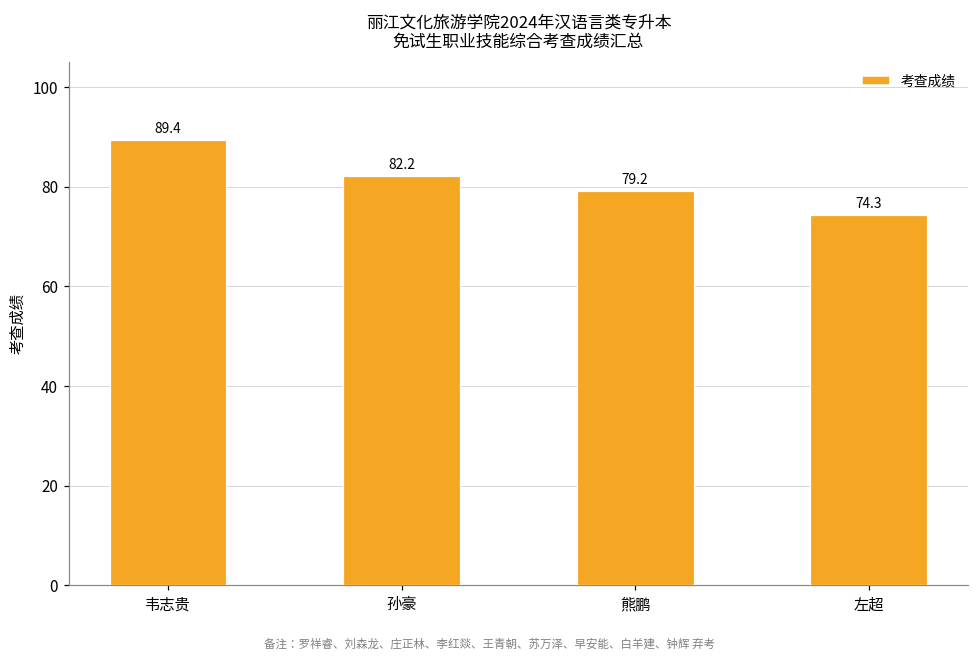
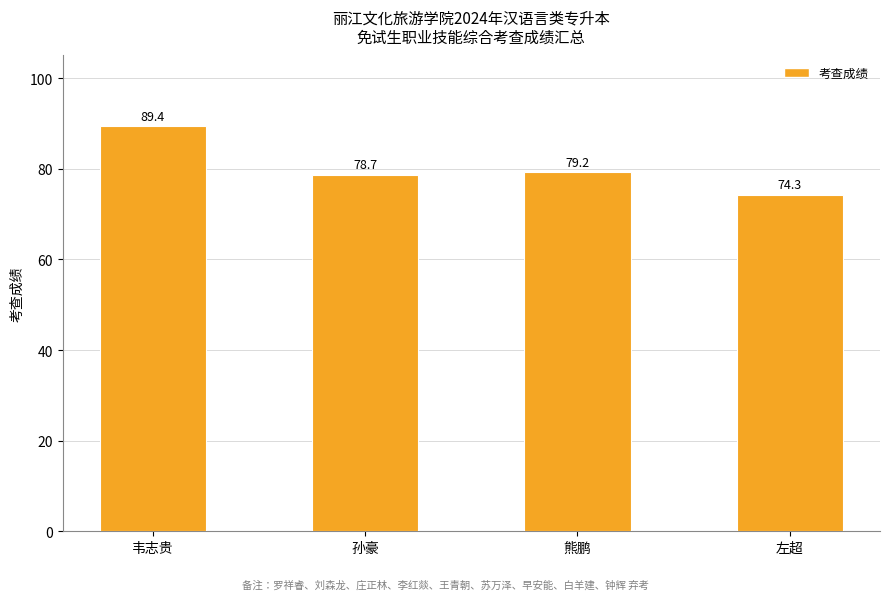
孙豪: 82.2 -> 78.7
